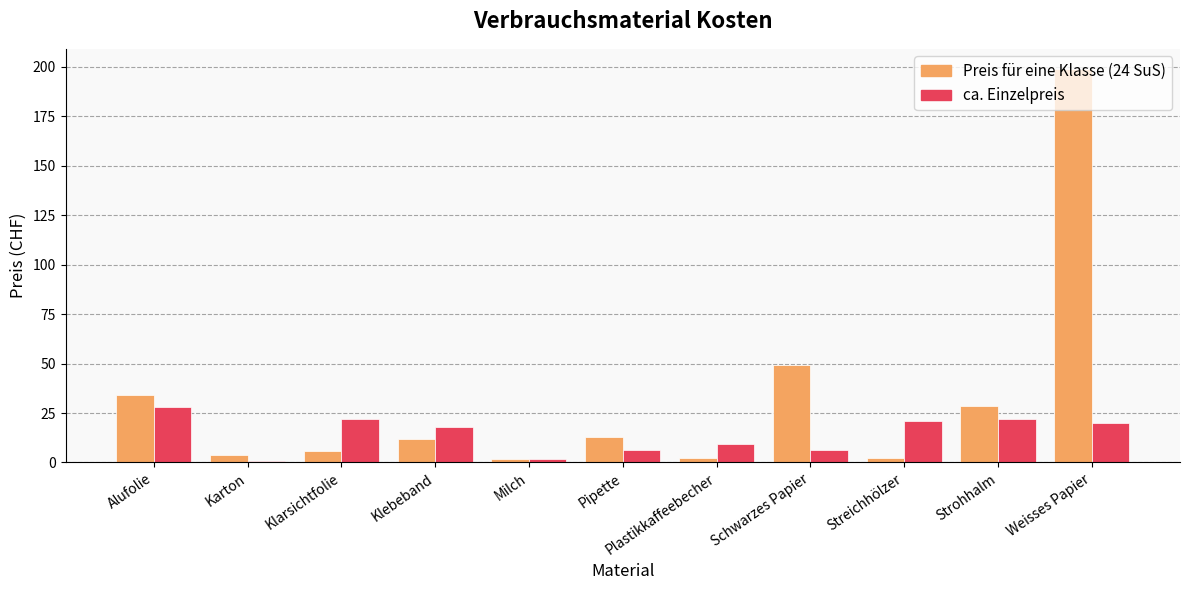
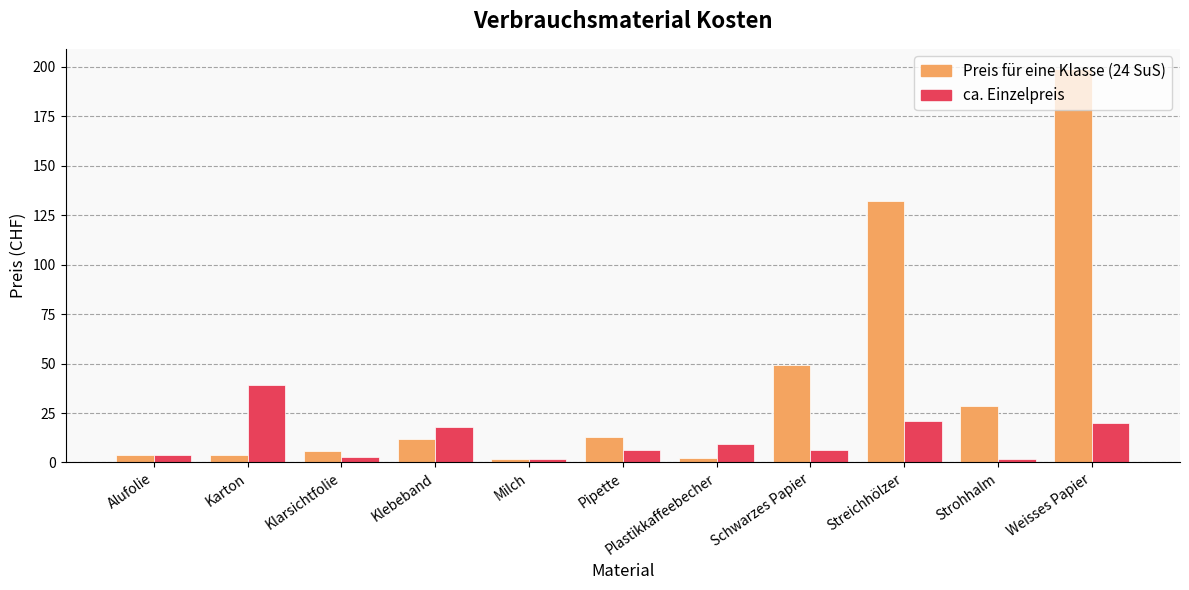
Preis für eine Klasse (24 SuS), Alufolie: 34 -> 4
ca. Einzelpreis, Alufolie: 28 -> 4
ca. Einzelpreis, Karton: 1 -> 39
ca. Einzelpreis, Klarsichtfolie: 22 -> 3
Preis für eine Klasse (24 SuS), Streichhölzer: 3 -> 132
ca. Einzelpreis, Strohhalm: 22 -> 2
